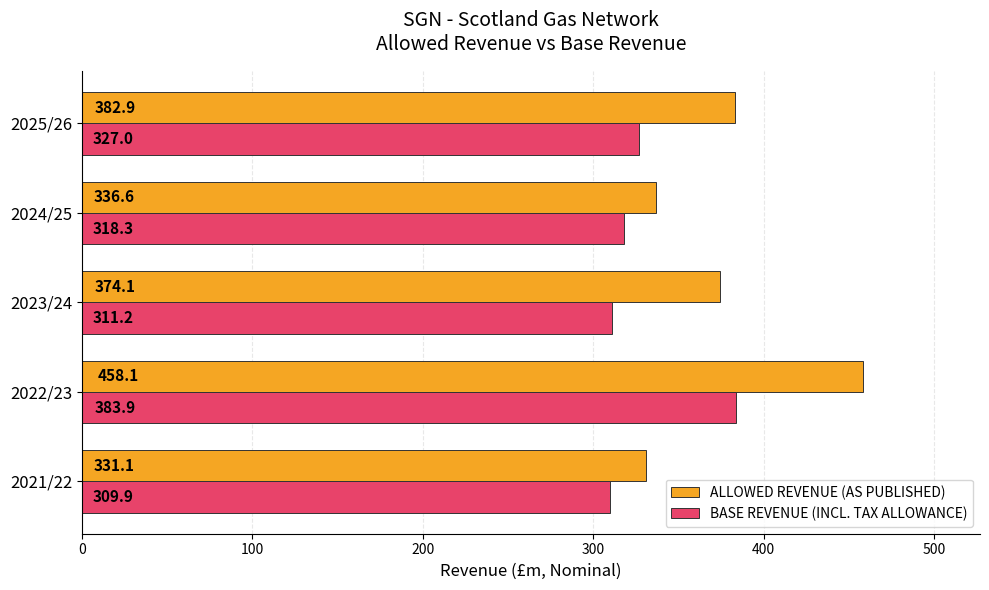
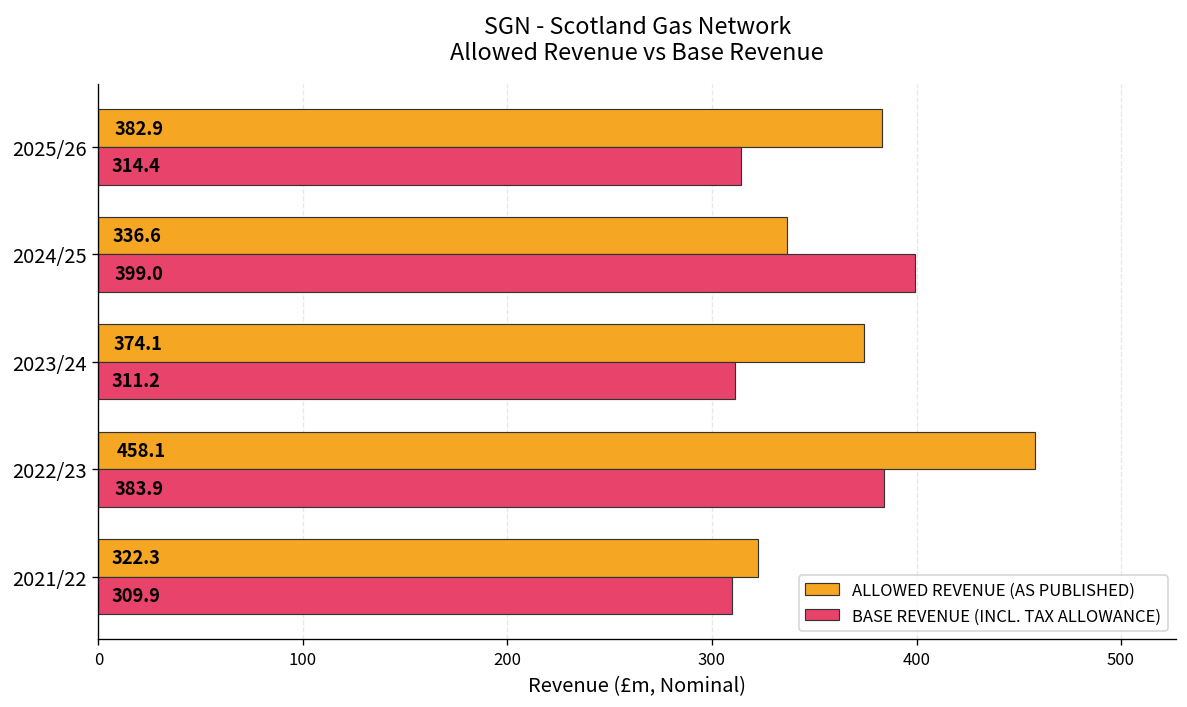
BASE REVENUE (INCL. TAX ALLOWANCE), 2025/26: 327.0 -> 314.4
BASE REVENUE (INCL. TAX ALLOWANCE), 2024/25: 318.3 -> 399.0
ALLOWED REVENUE (AS PUBLISHED), 2021/22: 331.1 -> 322.3
